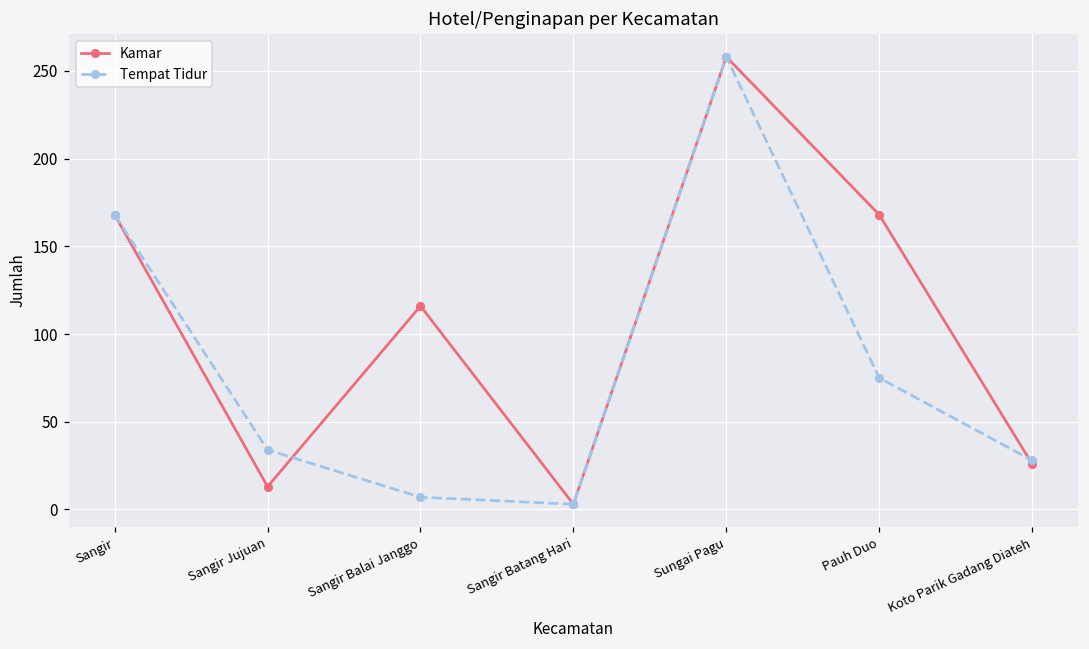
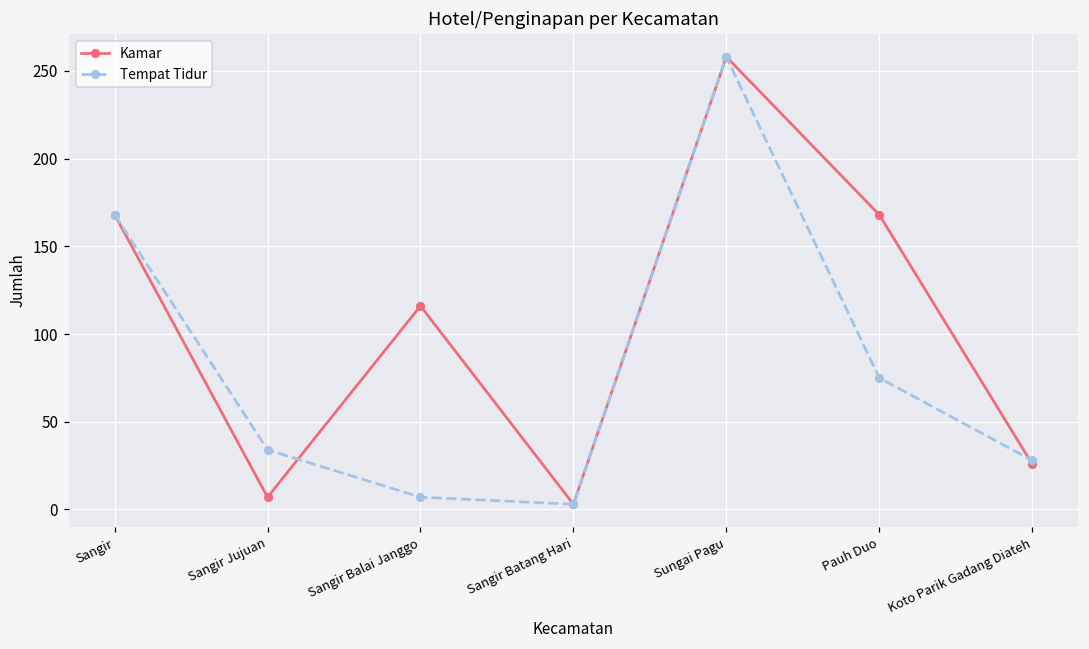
Kamar, Sangir Jujuan: 13 -> 7
